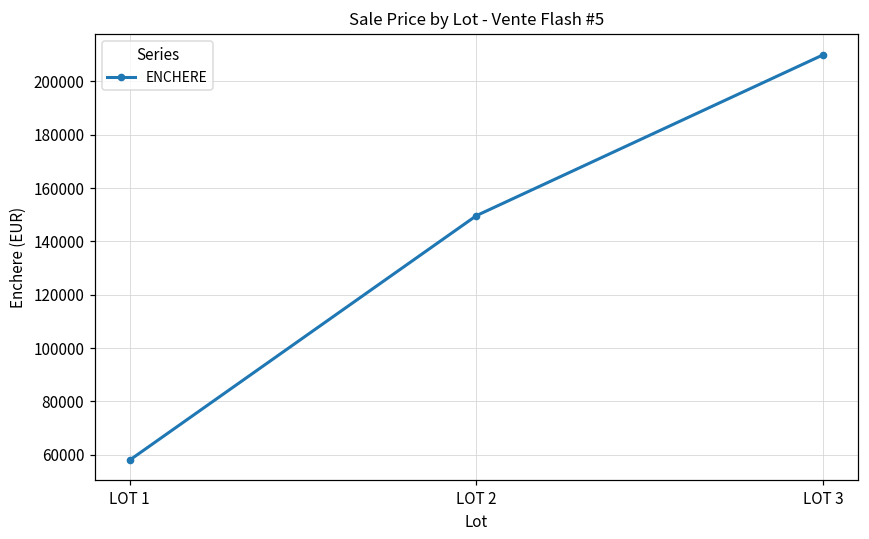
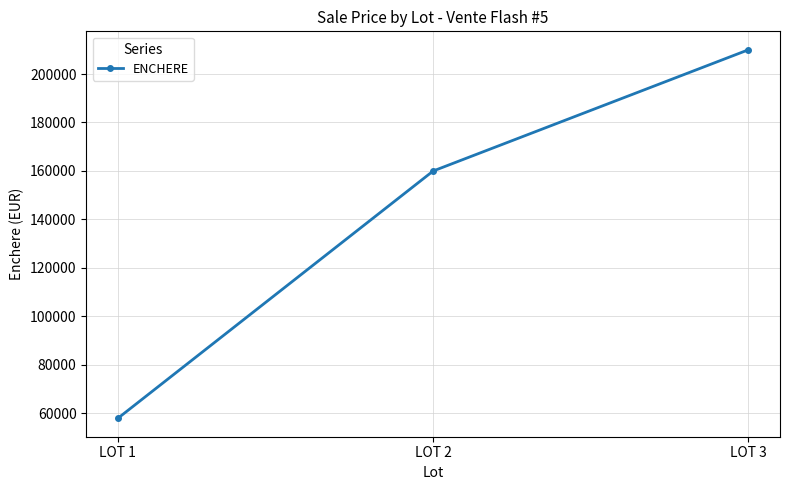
LOT 2: 150000 -> 160000
